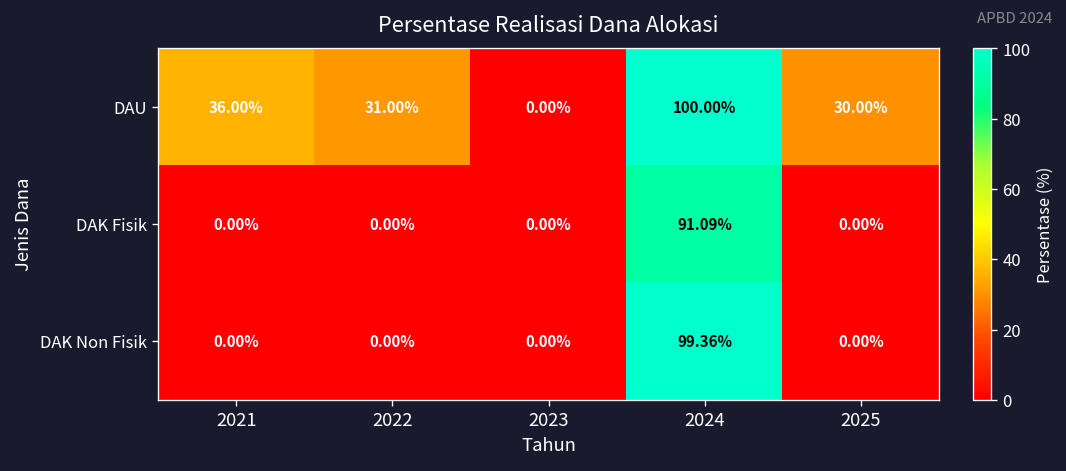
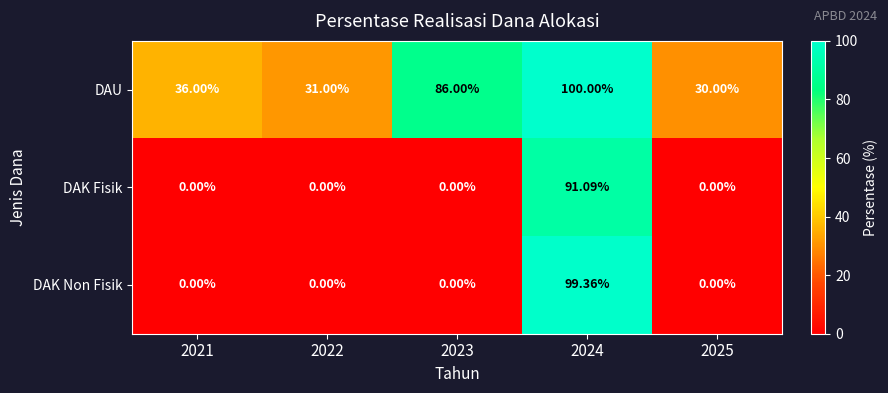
DAU, 2023: 0.00% -> 86.00%
